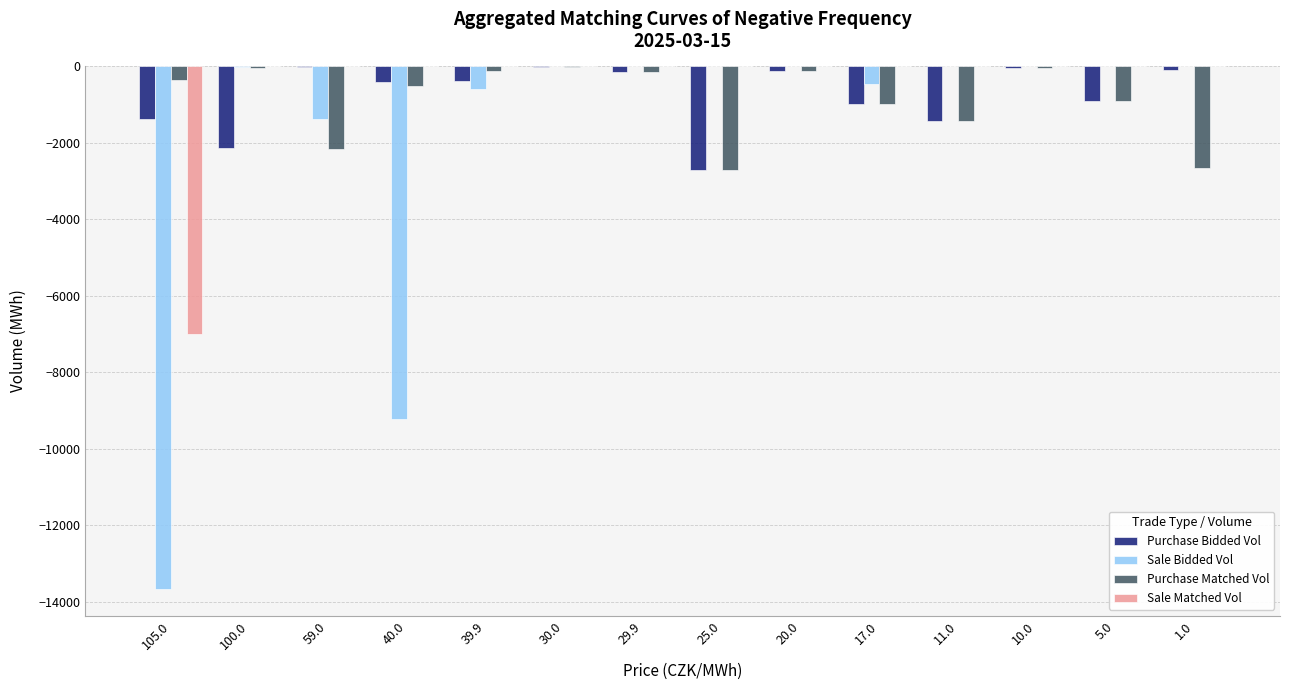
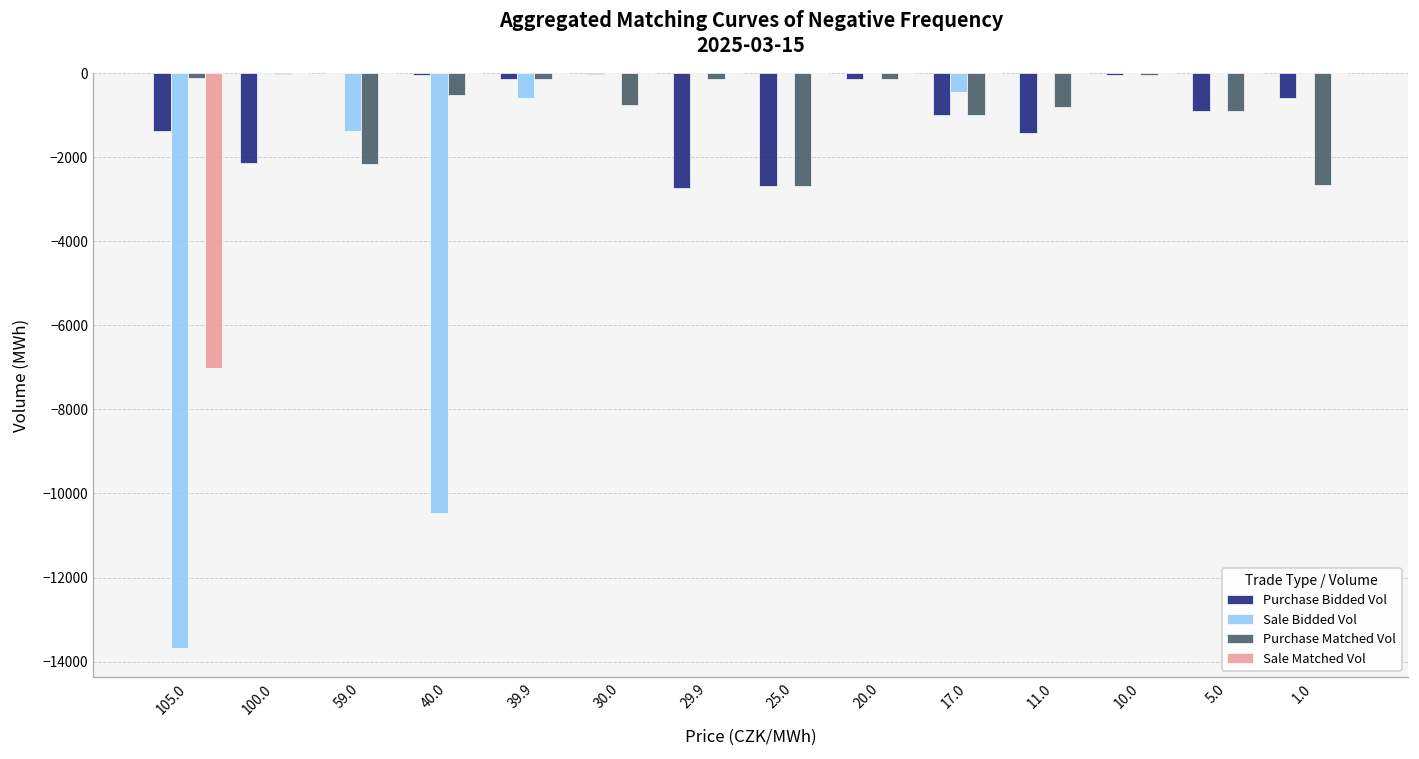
Purchase Matched Vol, 105.0: -400 -> -100
Purchase Bidded Vol, 40.0: -400 -> 0
Sale Bidded Vol, 40.0: -9200 -> -10500
Purchase Bidded Vol, 39.9: -400 -> -100
Purchase Matched Vol, 30.0: 0 -> -800
Purchase Bidded Vol, 29.9: -100 -> -2700
Purchase Matched Vol, 11.0: -1400 -> -800
Purchase Bidded Vol, 1.0: -100 -> -600
